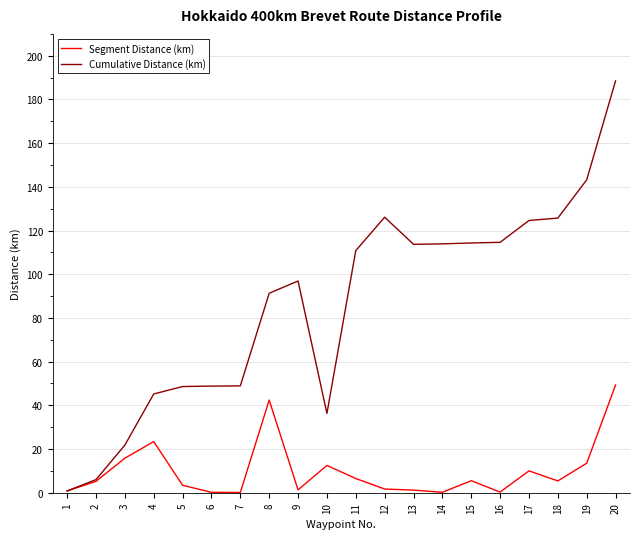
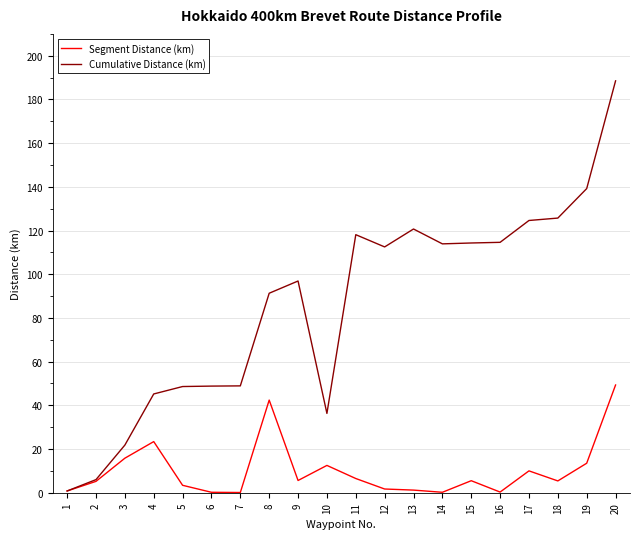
Segment Distance (km), 9: 1 -> 6
Cumulative Distance (km), 11: 111 -> 118
Cumulative Distance (km), 12: 126 -> 113
Cumulative Distance (km), 13: 114 -> 121
Cumulative Distance (km), 19: 143 -> 139
